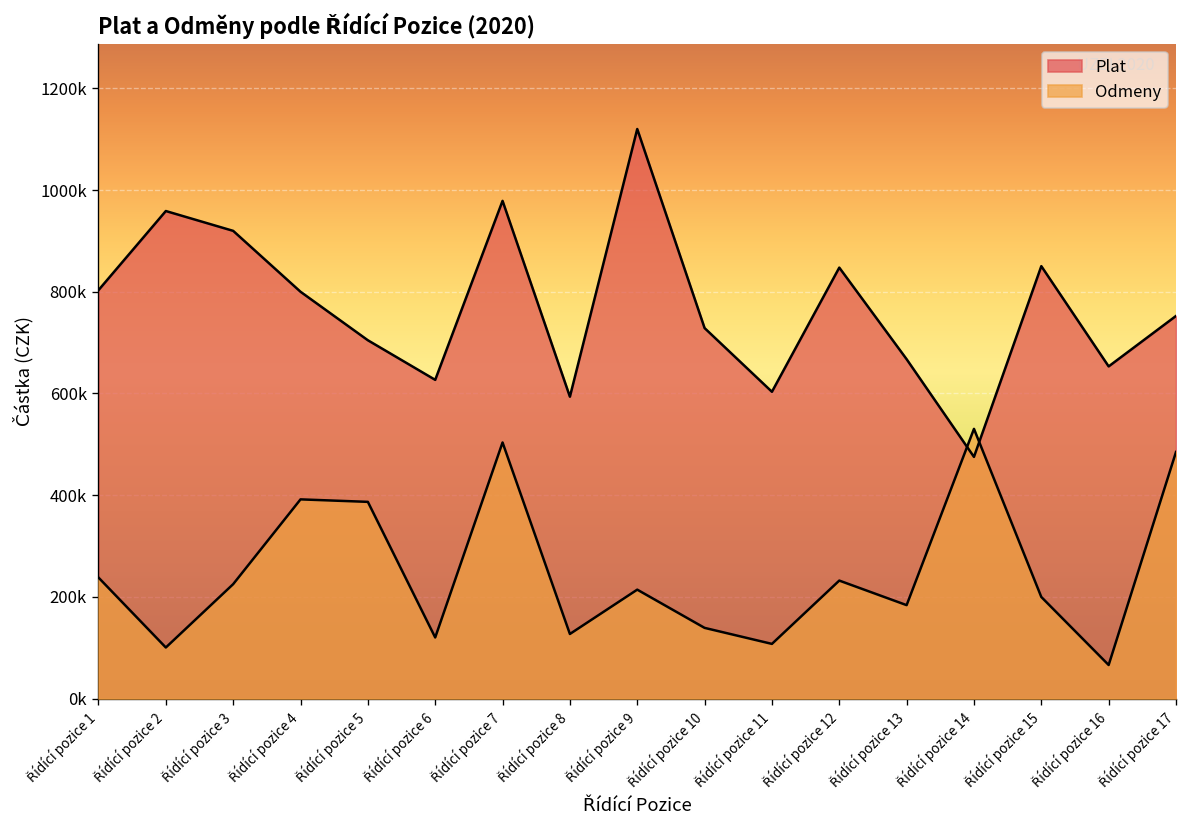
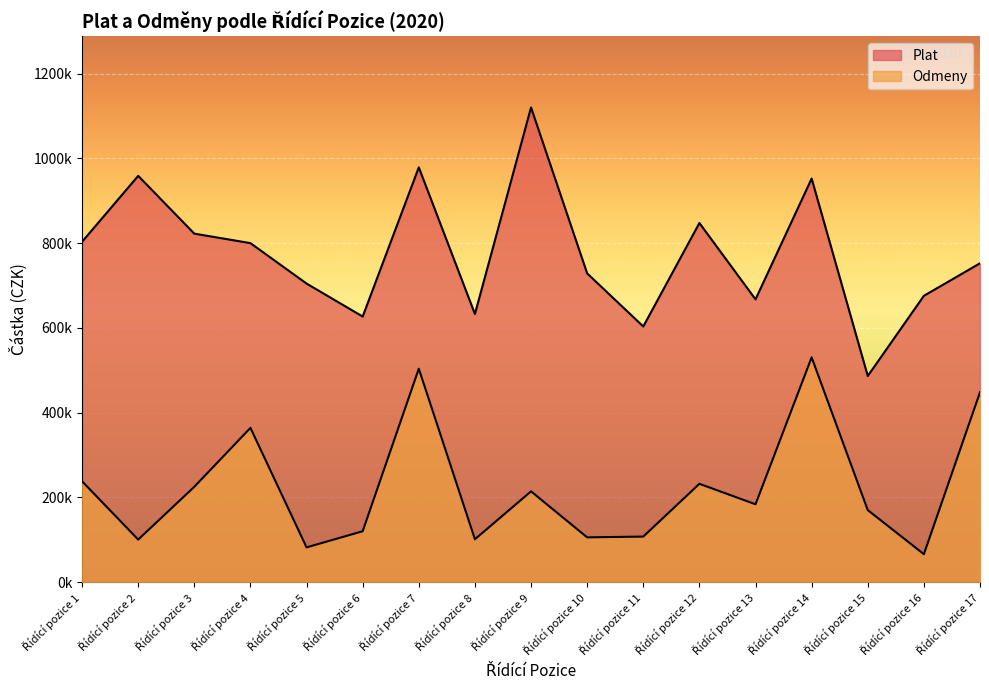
Plat, Řídící pozice 3: 920000 -> 820000
Odmeny, Řídící pozice 4: 390000 -> 360000
Odmeny, Řídící pozice 5: 390000 -> 80000
Plat, Řídící pozice 8: 590000 -> 630000
Odmeny, Řídící pozice 8: 130000 -> 100000
Odmeny, Řídící pozice 10: 140000 -> 110000
Plat, Řídící pozice 14: 480000 -> 950000
Plat, Řídící pozice 15: 850000 -> 490000
Odmeny, Řídící pozice 15: 200000 -> 170000
Plat, Řídící pozice 16: 650000 -> 680000
Odmeny, Řídící pozice 17: 480000 -> 450000
